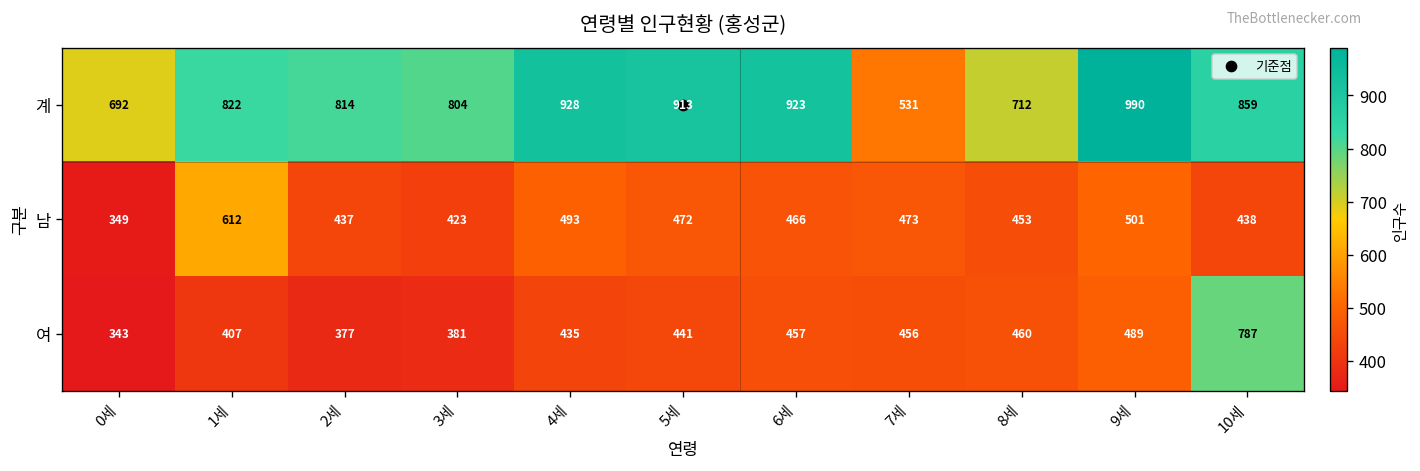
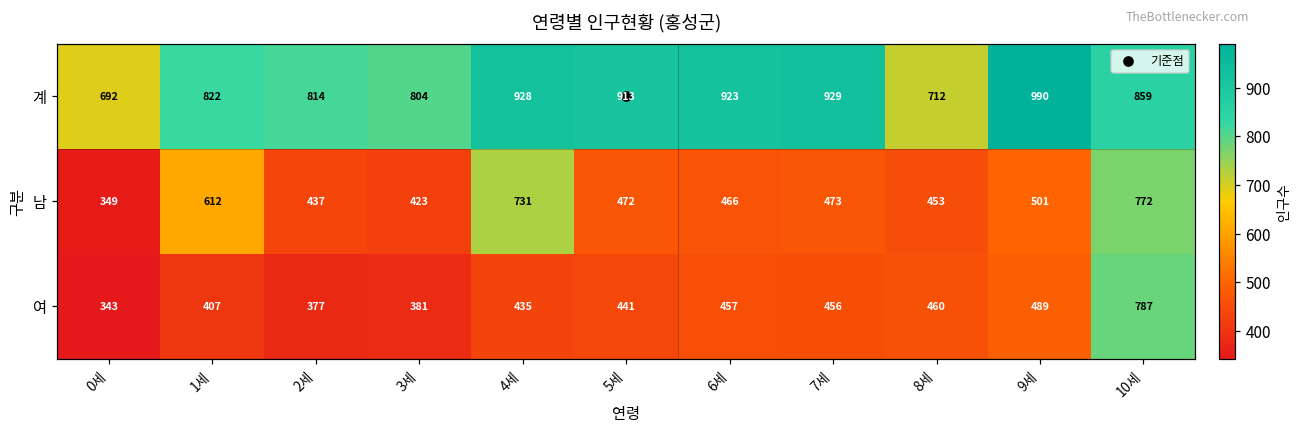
계, 7세: 531 -> 929
남, 4세: 493 -> 731
남, 10세: 438 -> 772
